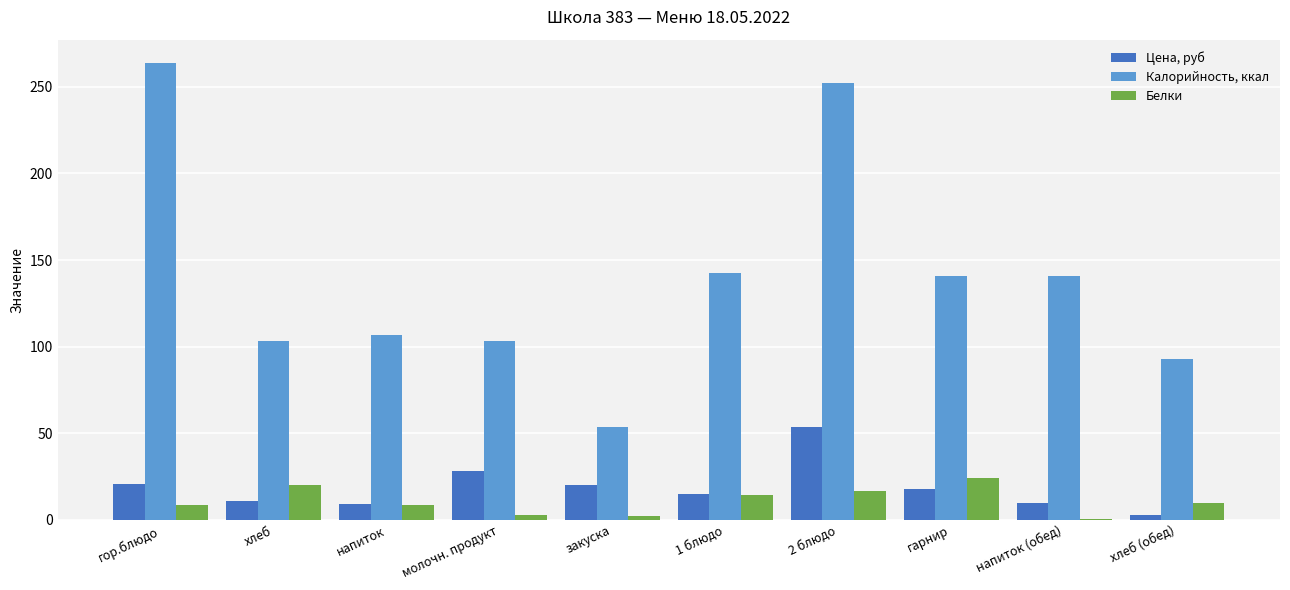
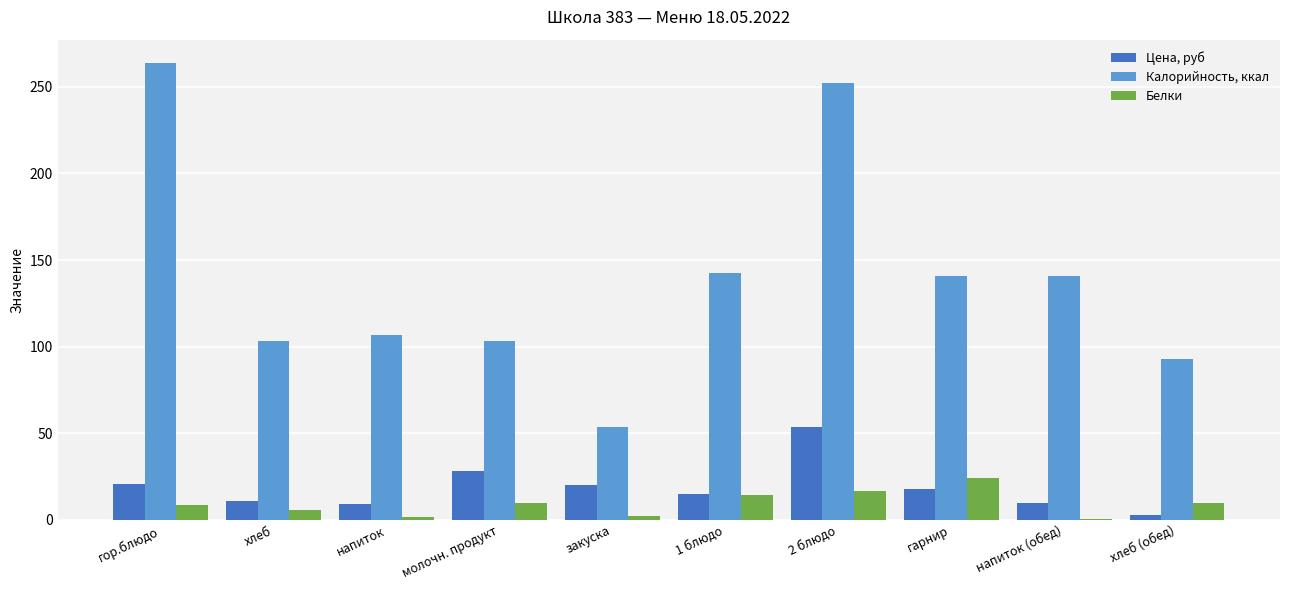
Белки, хлеб: 20 -> 6
Белки, напиток: 9 -> 2
Белки, молочн. продукт: 3 -> 10
